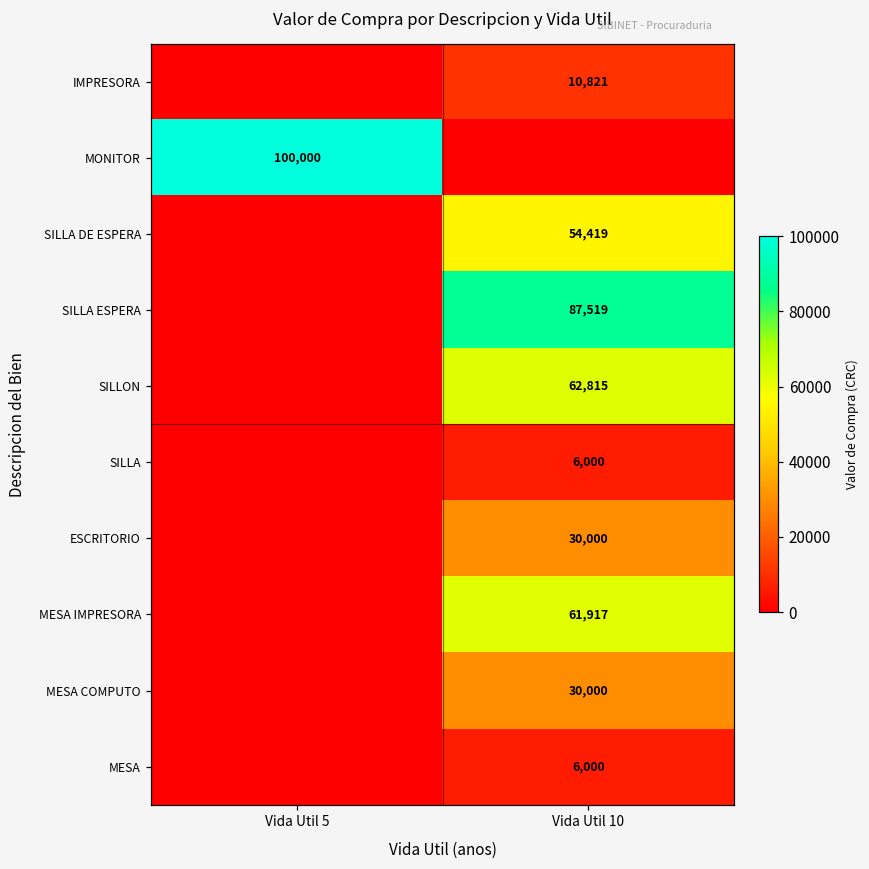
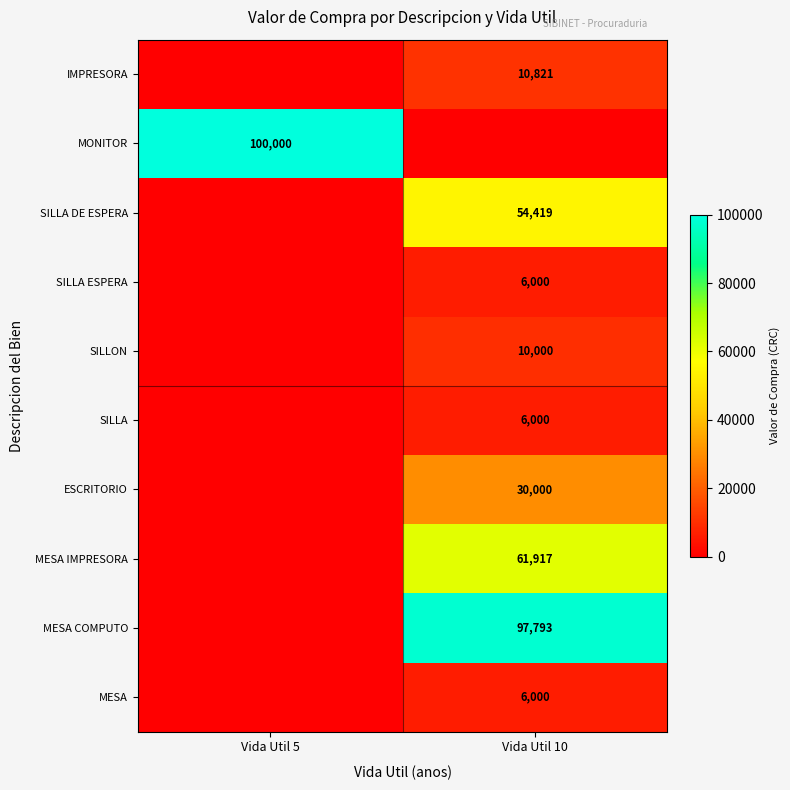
SILLA ESPERA, Vida Util 10: 87,519 -> 6,000
SILLON, Vida Util 10: 62,815 -> 10,000
MESA COMPUTO, Vida Util 10: 30,000 -> 97,793
